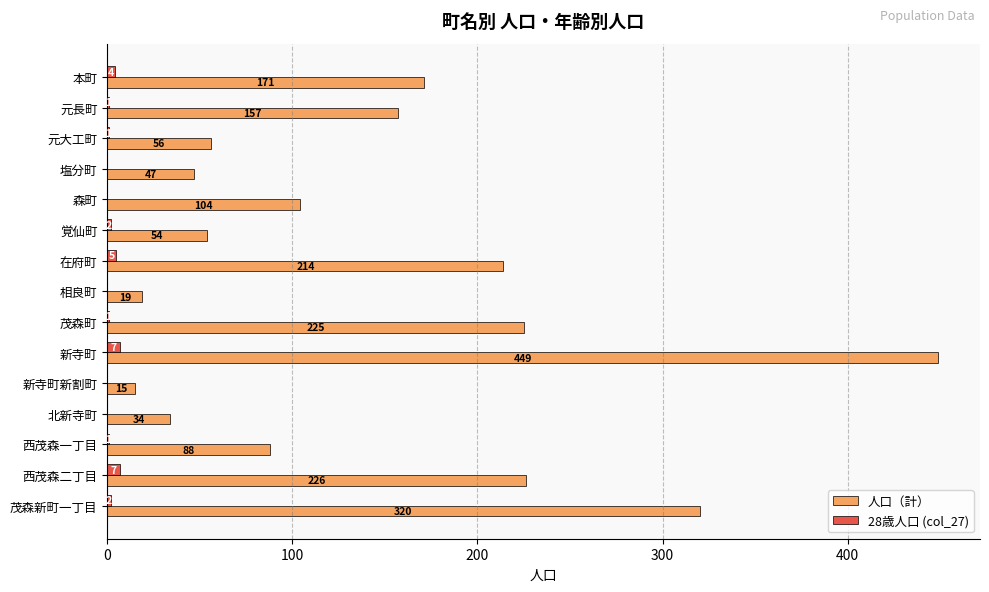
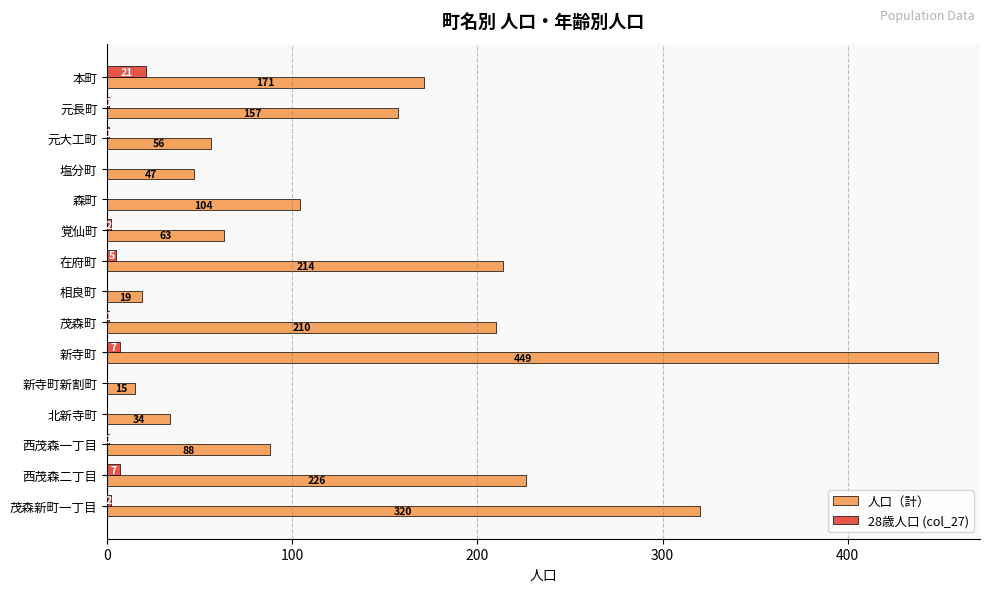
28歳人口 (col_27), 本町: 4 -> 21
人口（計）, 覚仙町: 54 -> 63
人口（計）, 茂森町: 225 -> 210
